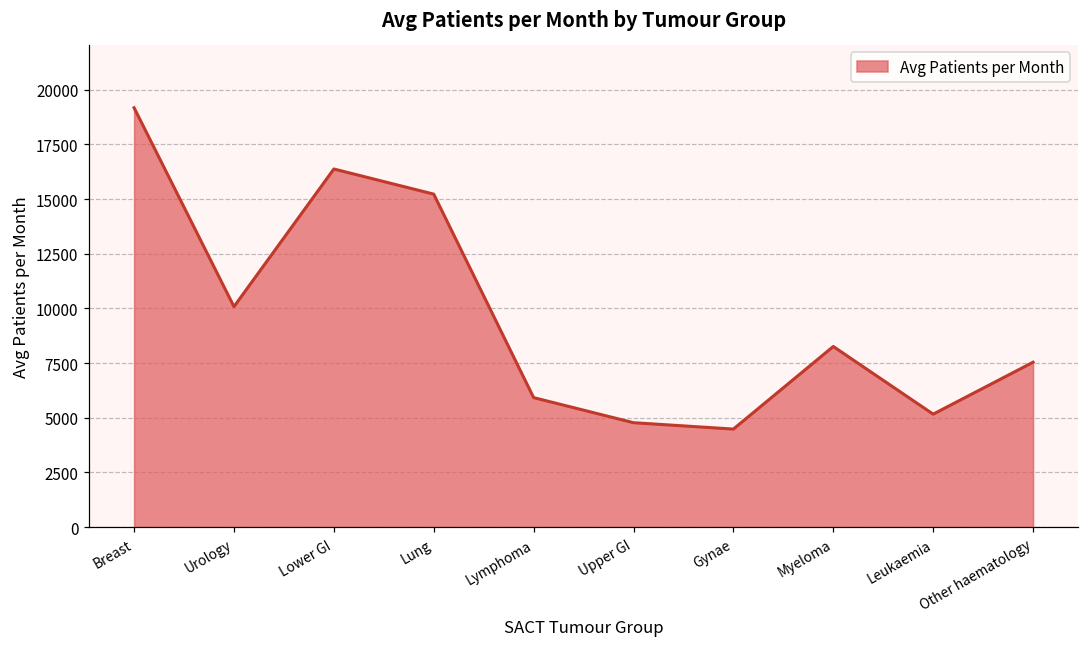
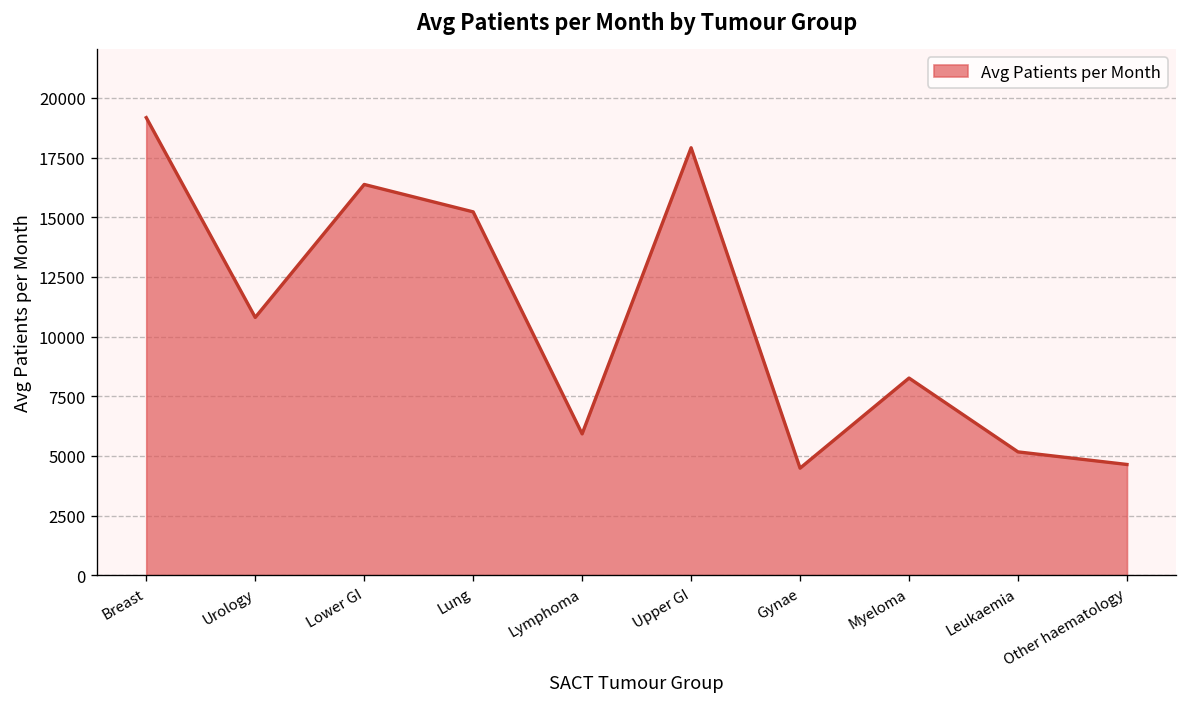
Urology: 10100 -> 10800
Upper GI: 4800 -> 17900
Other haematology: 7500 -> 4600
